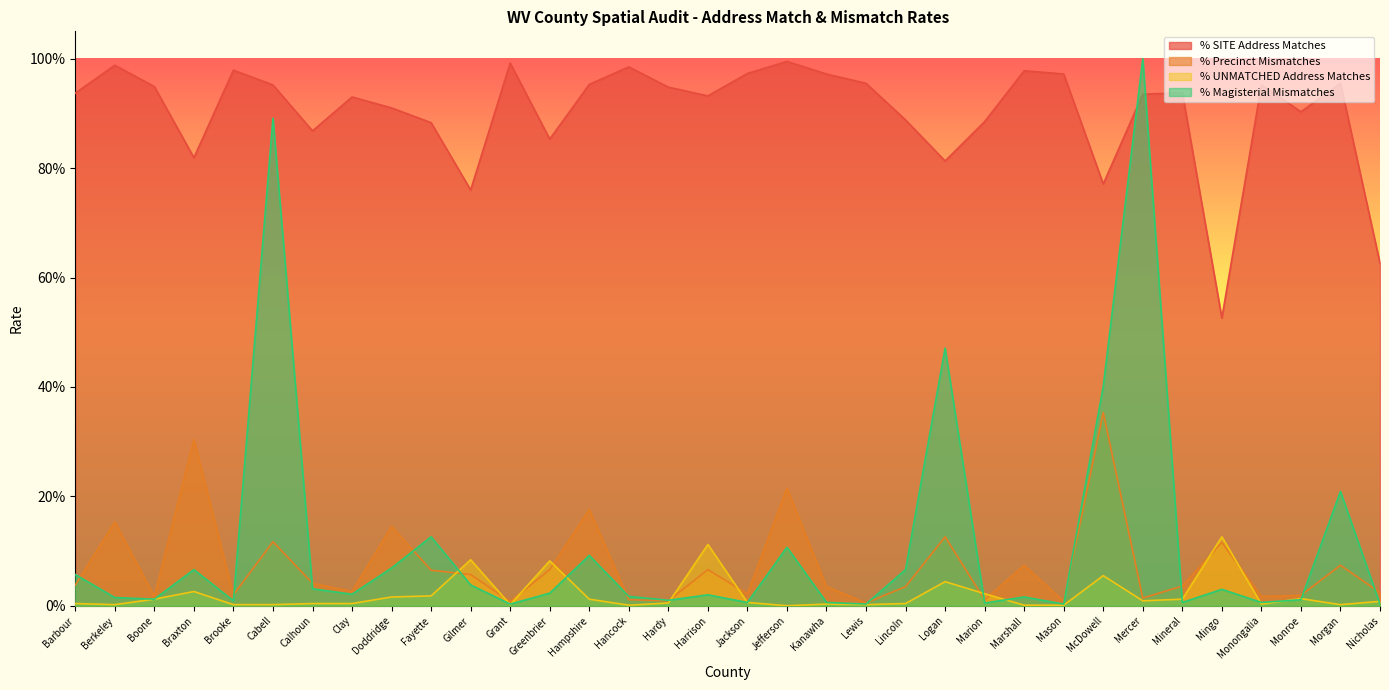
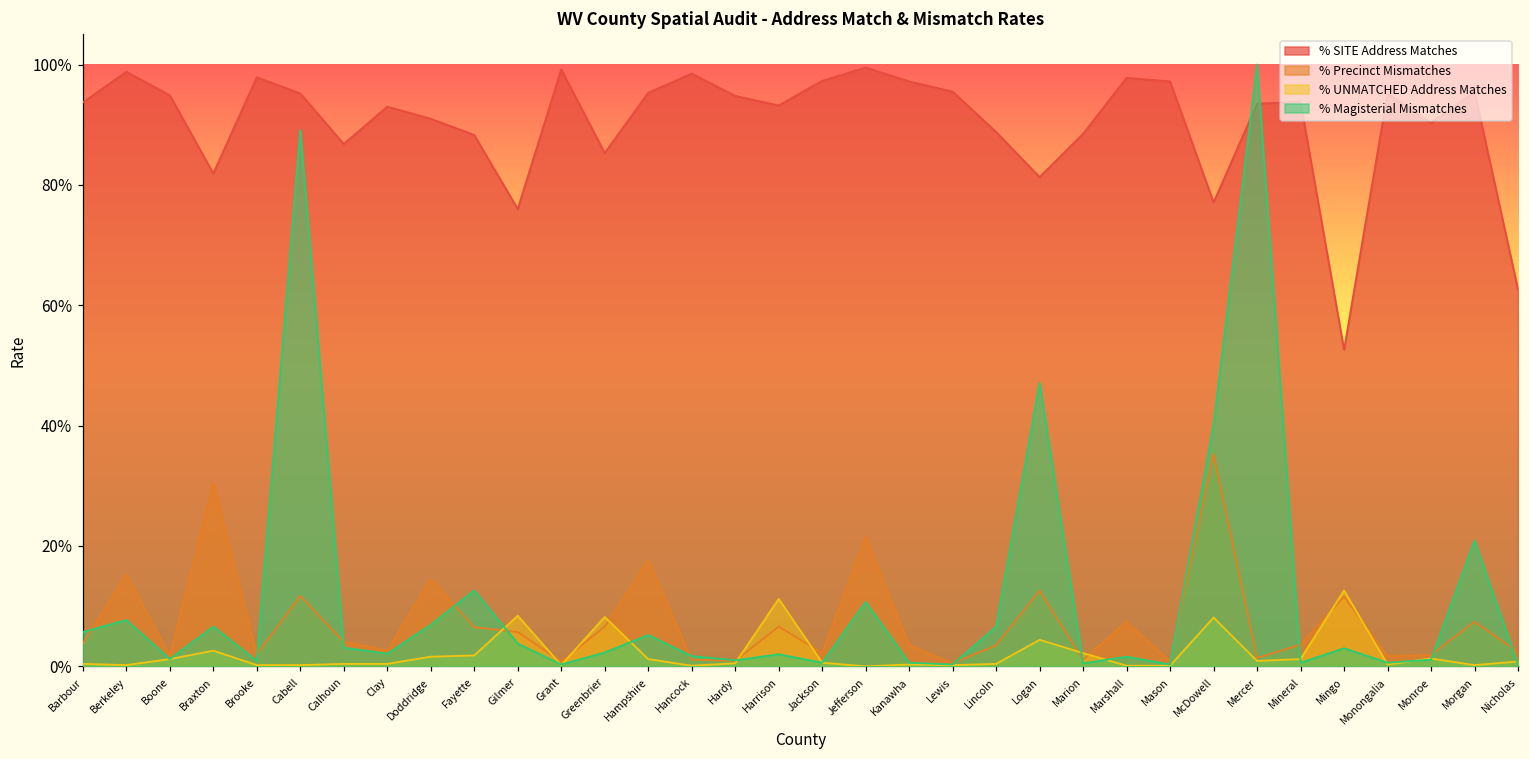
% Magisterial Mismatches, Berkeley: 2% -> 8%
% Magisterial Mismatches, Hampshire: 9% -> 5%
% UNMATCHED Address Matches, McDowell: 6% -> 8%
